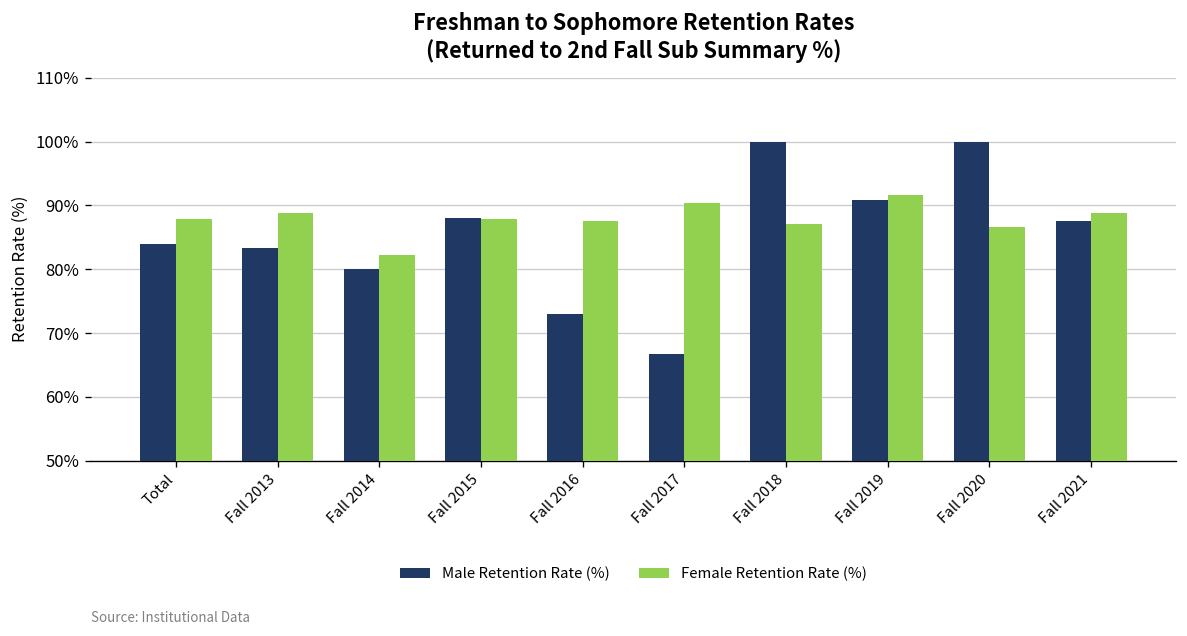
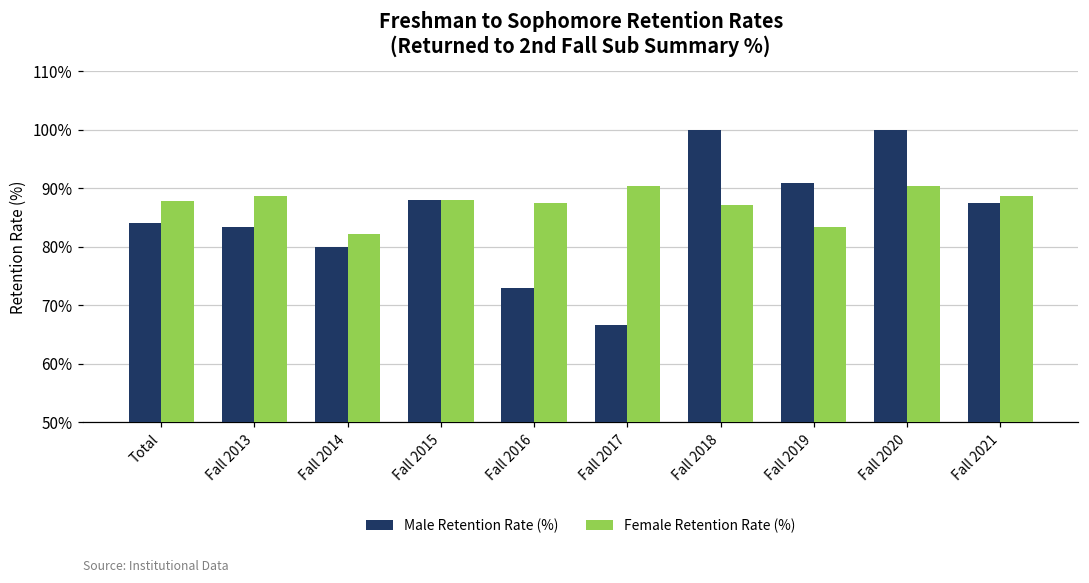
Female Retention Rate (%), Fall 2019: 92% -> 83%
Female Retention Rate (%), Fall 2020: 87% -> 90%
